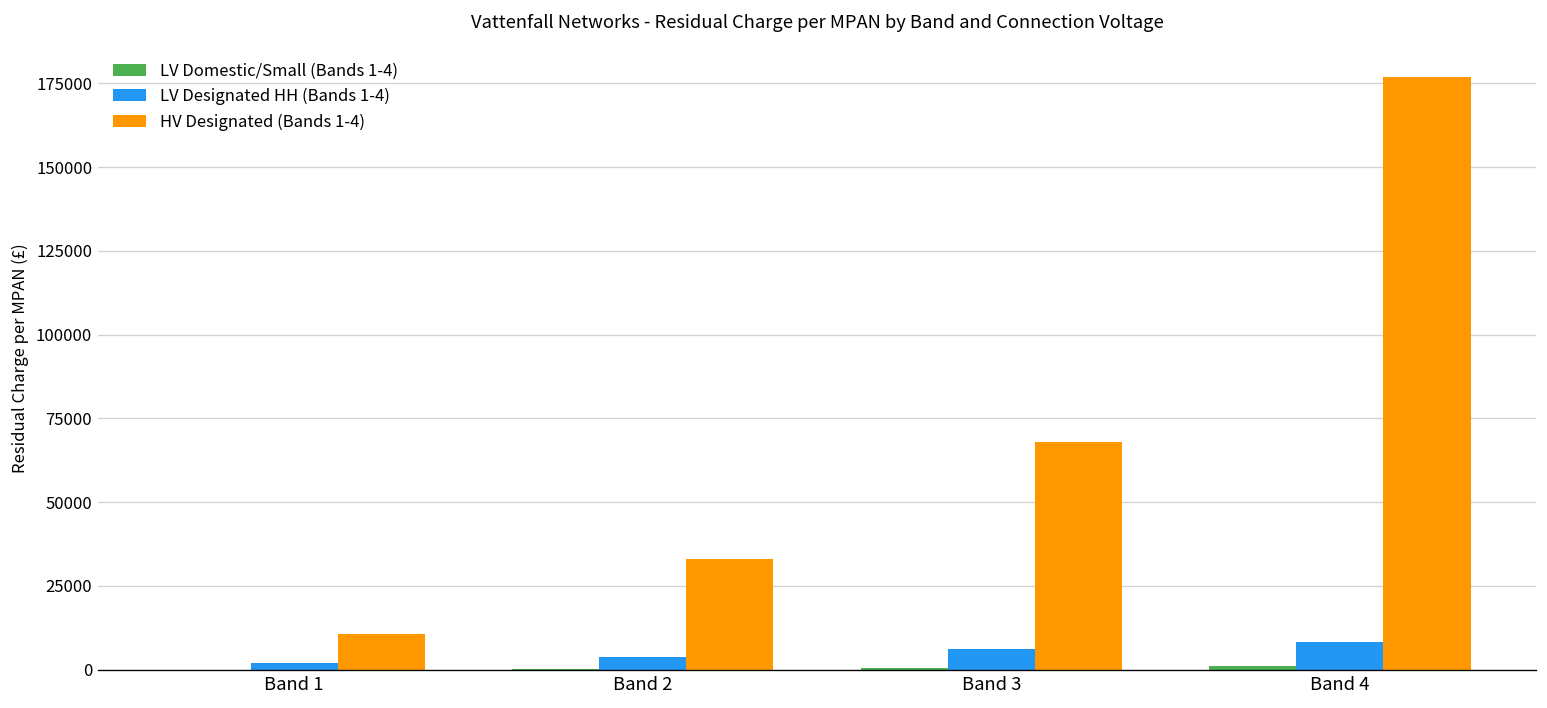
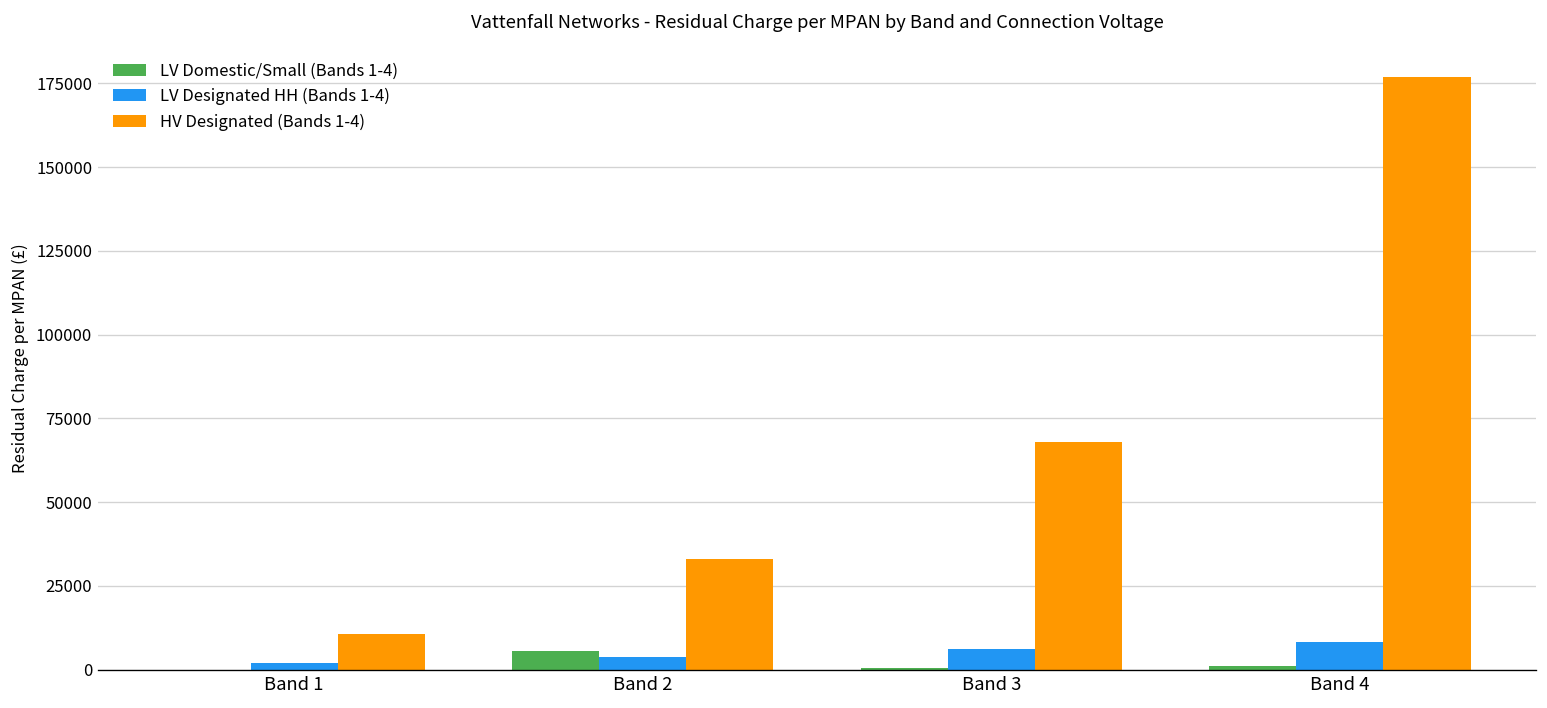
LV Domestic/Small (Bands 1-4), Band 2: 0 -> 6000
